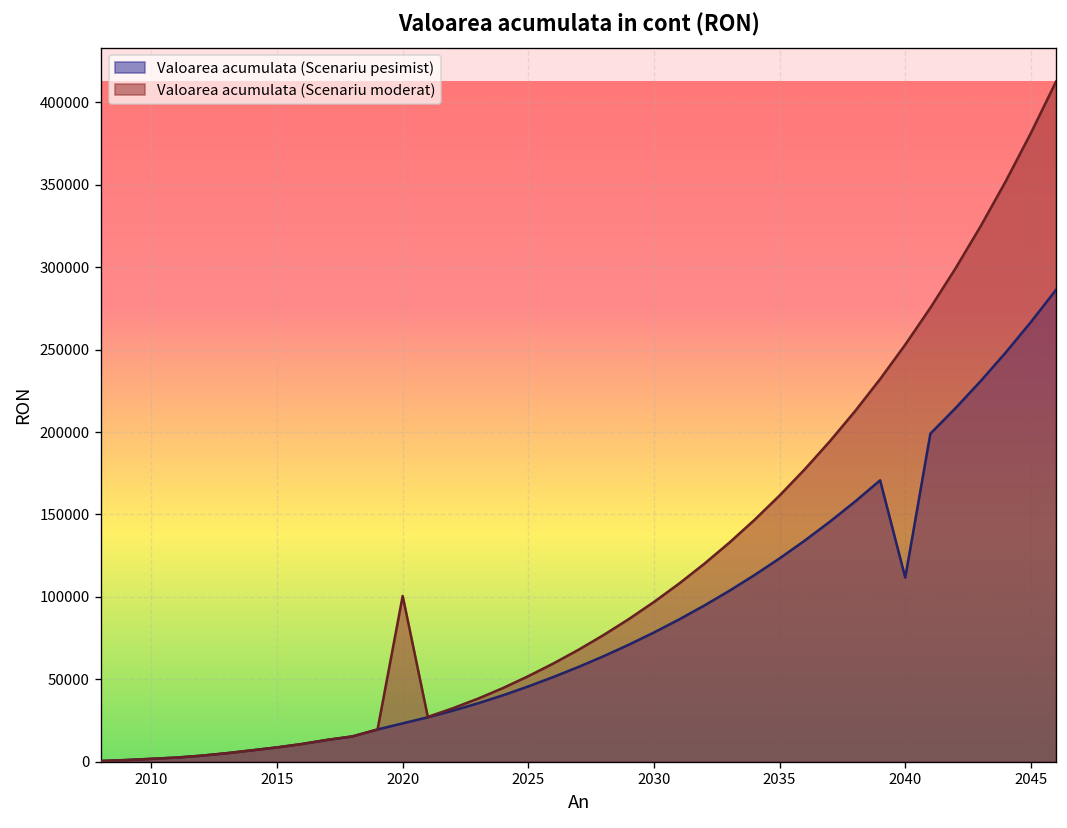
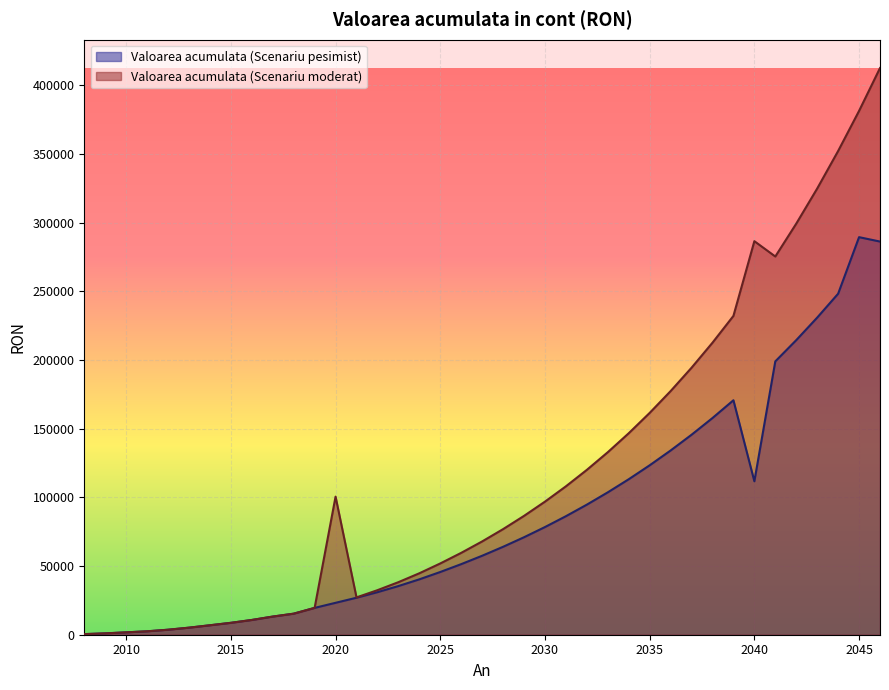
Valoarea acumulata (Scenariu moderat), 2040: 253000 -> 287000
Valoarea acumulata (Scenariu pesimist), 2045: 267000 -> 289000
